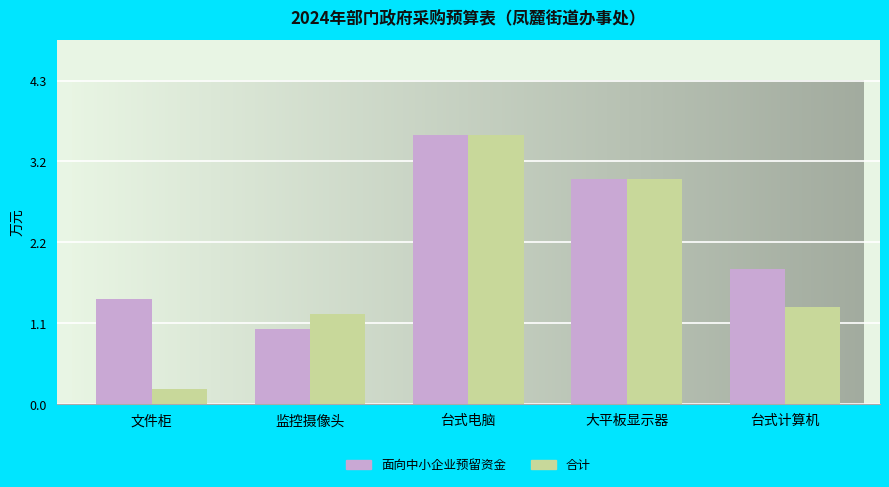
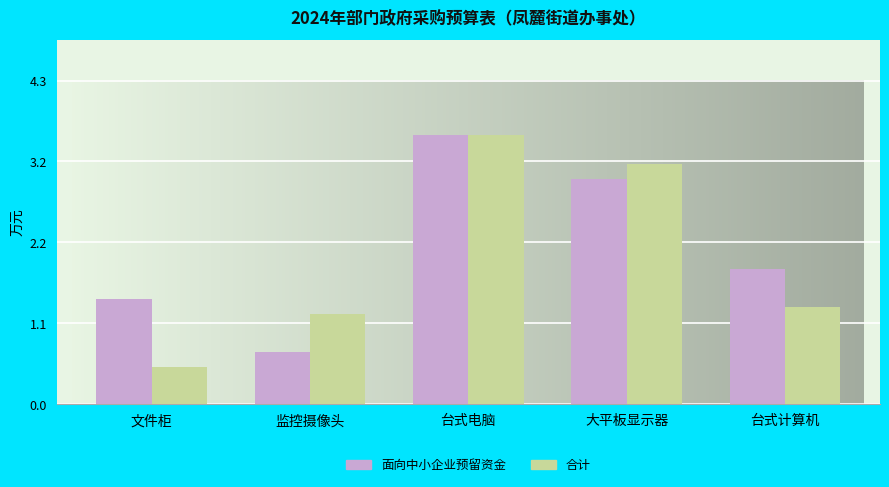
合计, 文件柜: 0.2 -> 0.5
面向中小企业预留资金, 监控摄像头: 1.0 -> 0.7
合计, 大平板显示器: 3.0 -> 3.2
